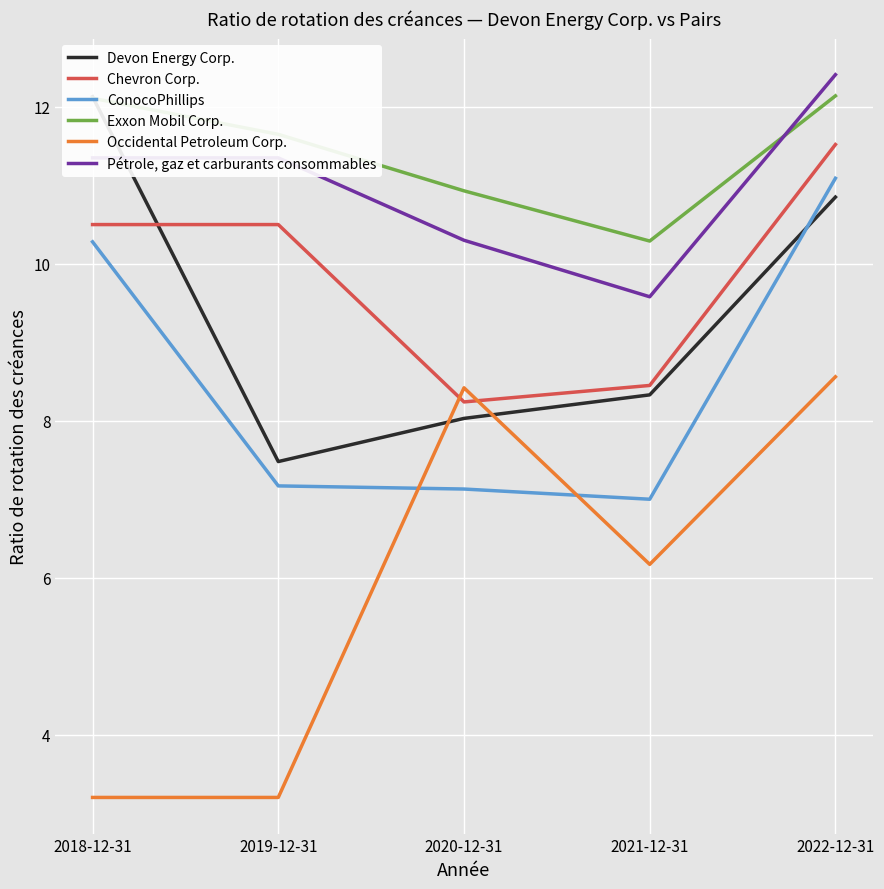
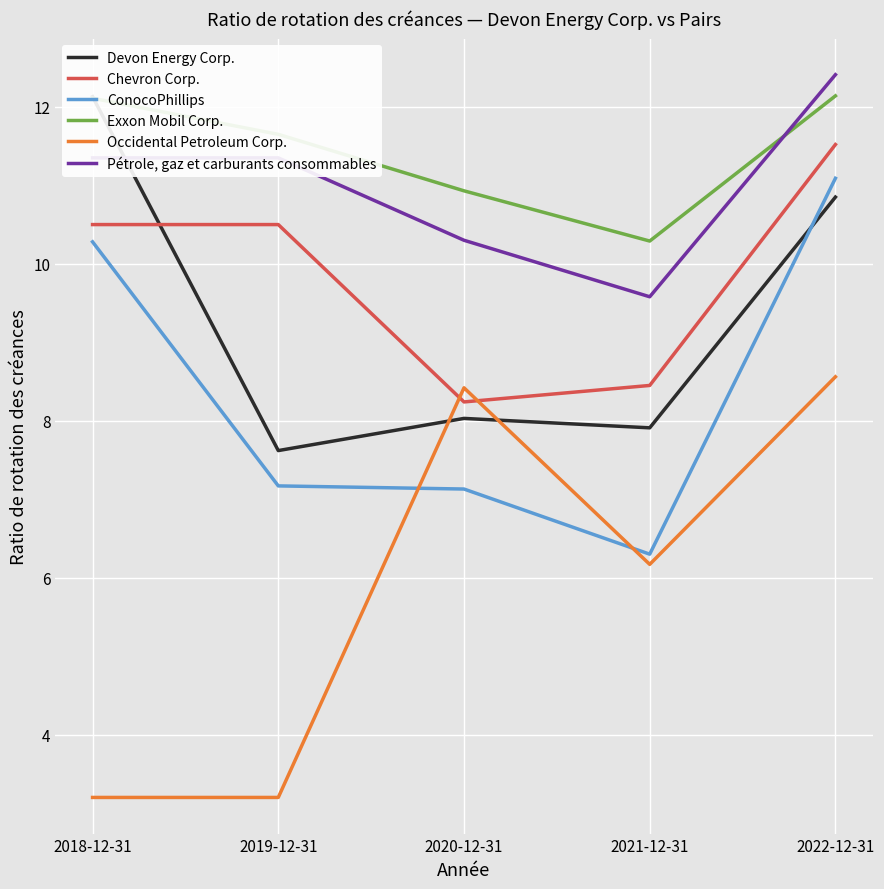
Devon Energy Corp., 2019-12-31: 7.5 -> 7.6
Devon Energy Corp., 2021-12-31: 8.3 -> 7.9
ConocoPhillips, 2021-12-31: 7.0 -> 6.3
